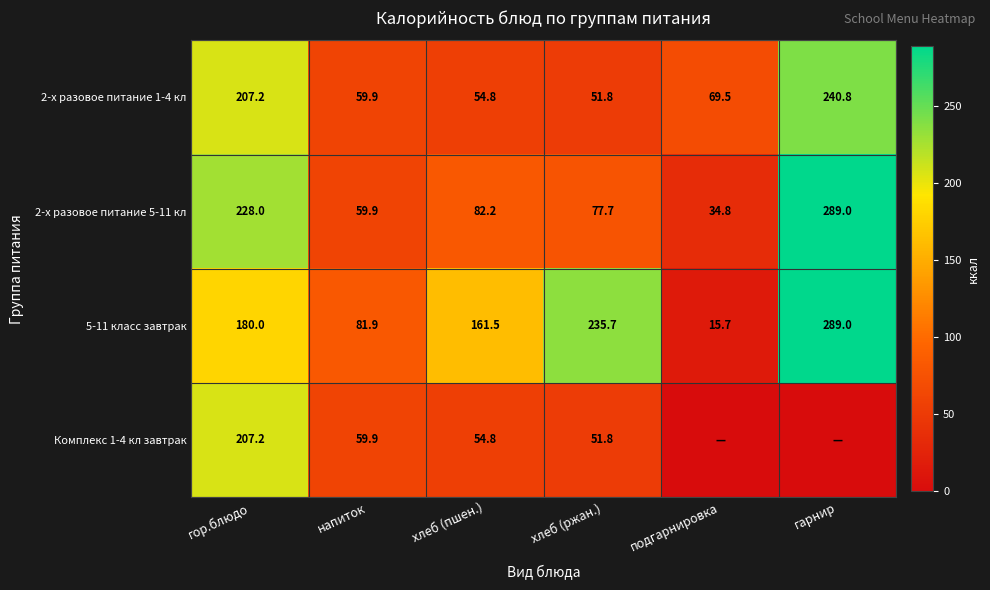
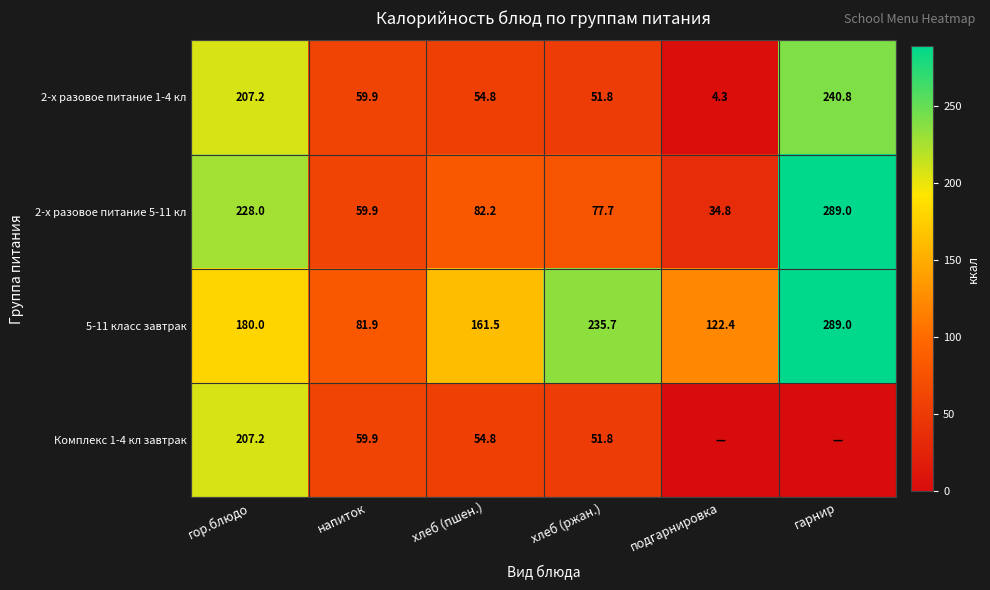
2-х разовое питание 1-4 кл, подгарнировка: 69.5 -> 4.3
5-11 класс завтрак, подгарнировка: 15.7 -> 122.4
